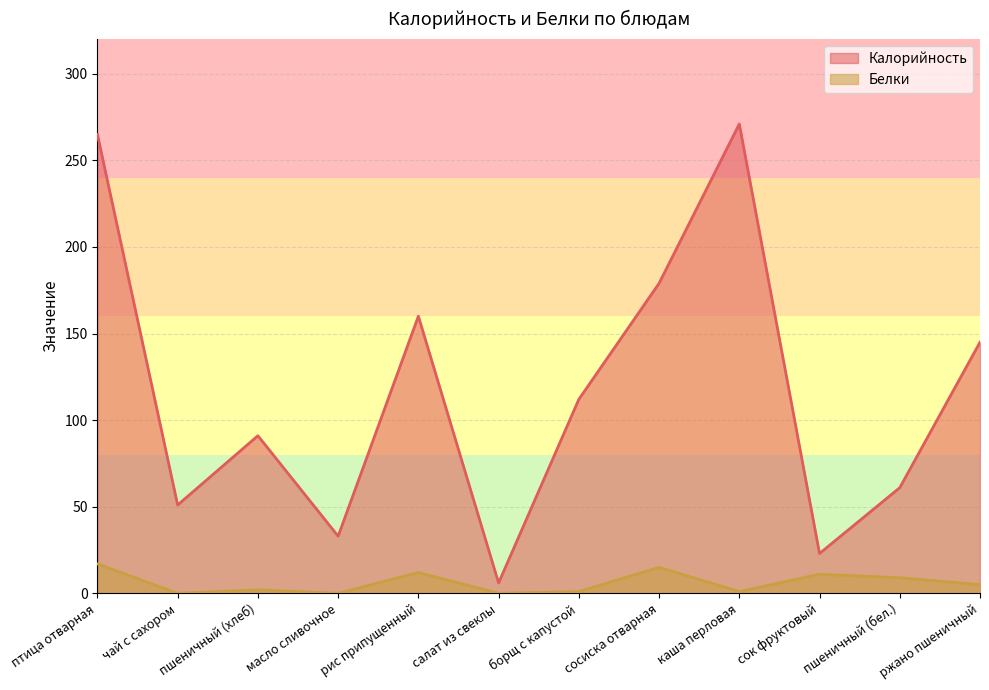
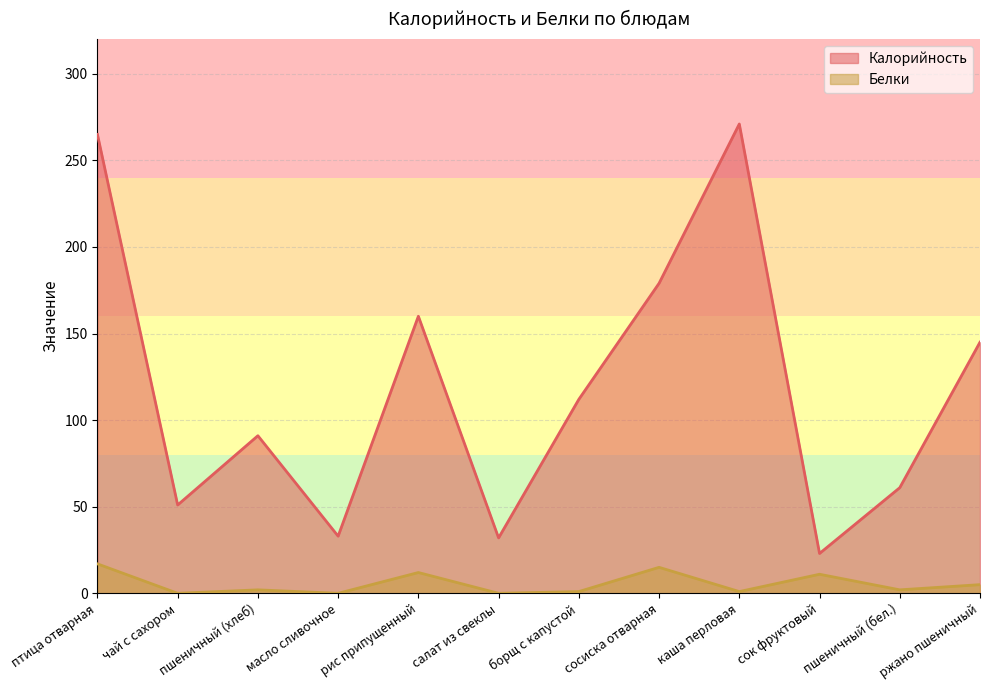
Калорийность, салат из свеклы: 6 -> 32
Белки, пшеничный (бел.): 9 -> 2
